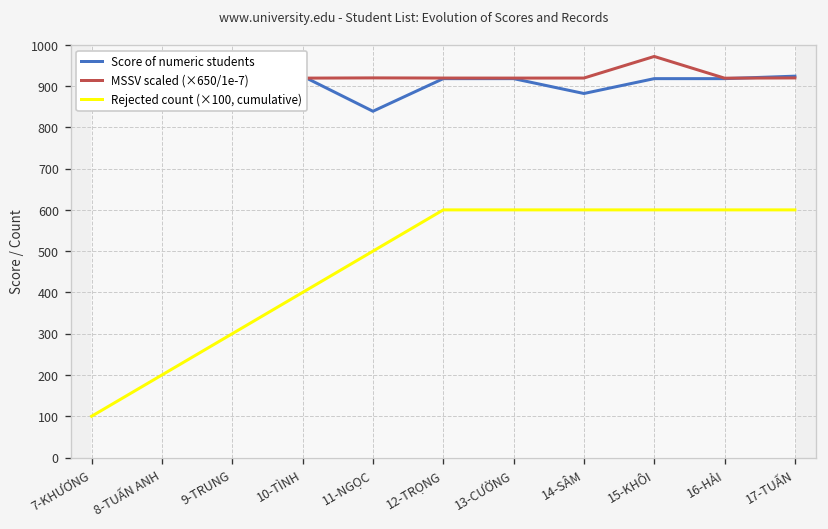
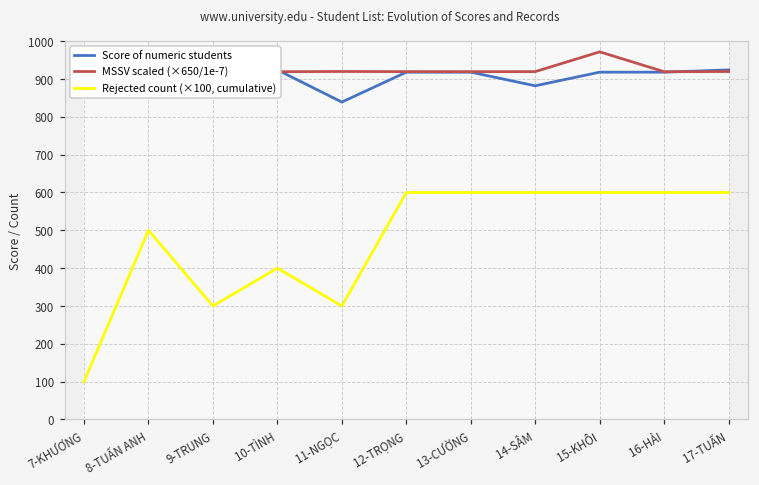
Rejected count (×100, cumulative), 8-TUẤN ANH: 200 -> 500
Rejected count (×100, cumulative), 11-NGỌC: 500 -> 300
